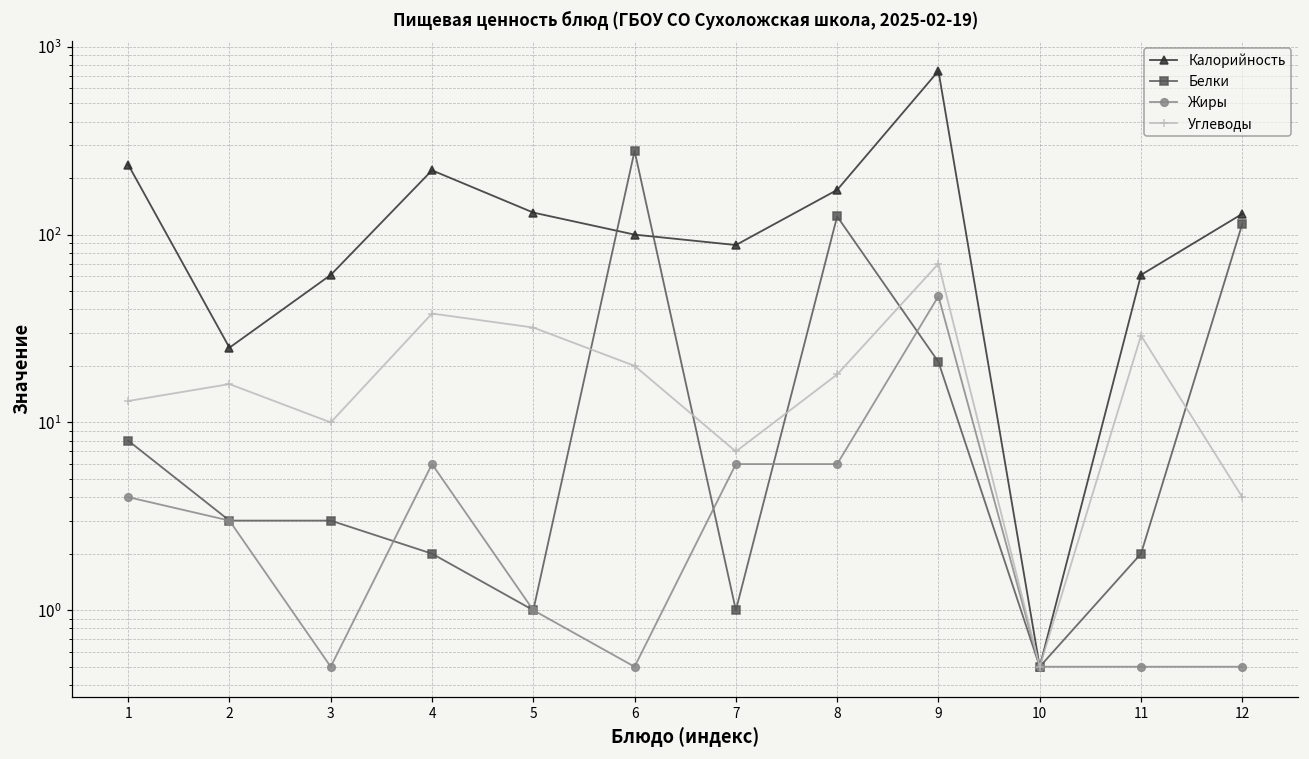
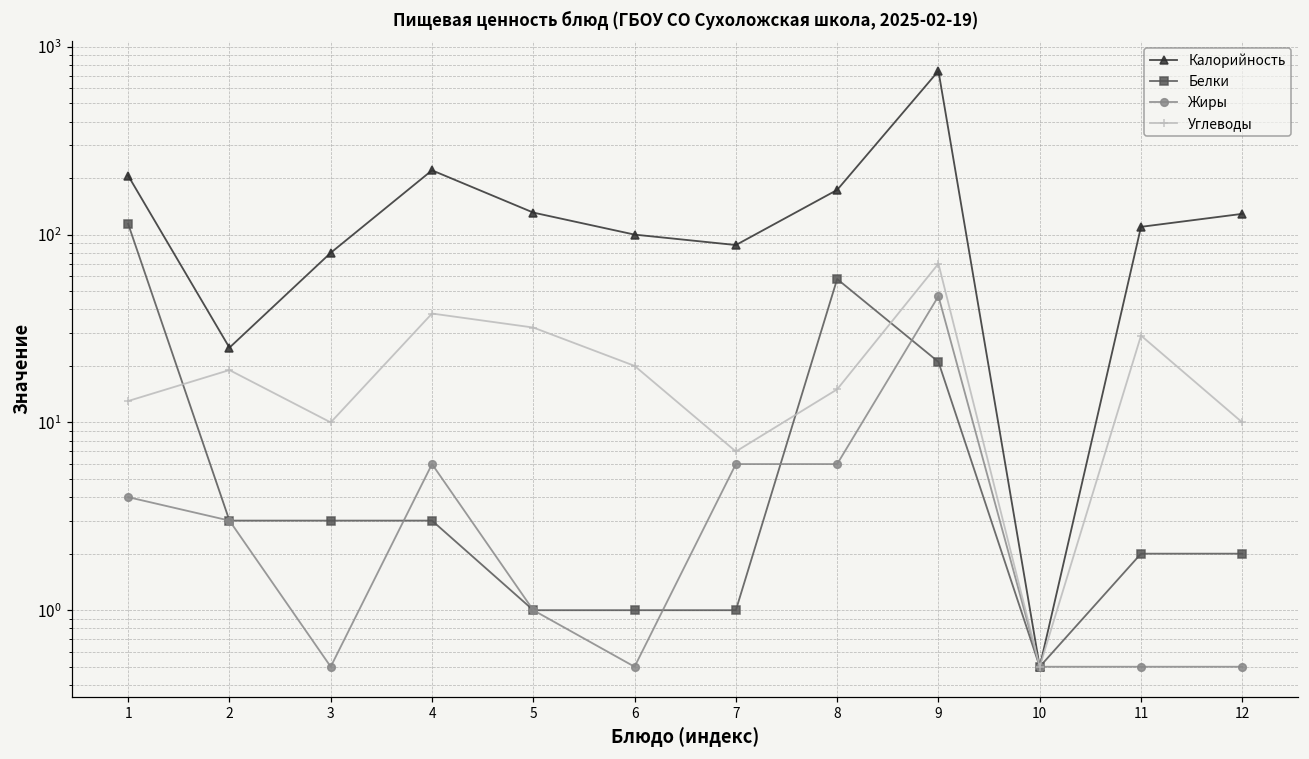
Калорийность, 1: 240 -> 210
Белки, 1: 8 -> 110
Углеводы, 2: 16 -> 19
Калорийность, 3: 61 -> 80
Белки, 4: 2 -> 3
Белки, 6: 280 -> 1
Белки, 8: 130 -> 58
Углеводы, 8: 18 -> 15
Калорийность, 11: 61 -> 110
Белки, 12: 110 -> 2
Углеводы, 12: 4 -> 10
